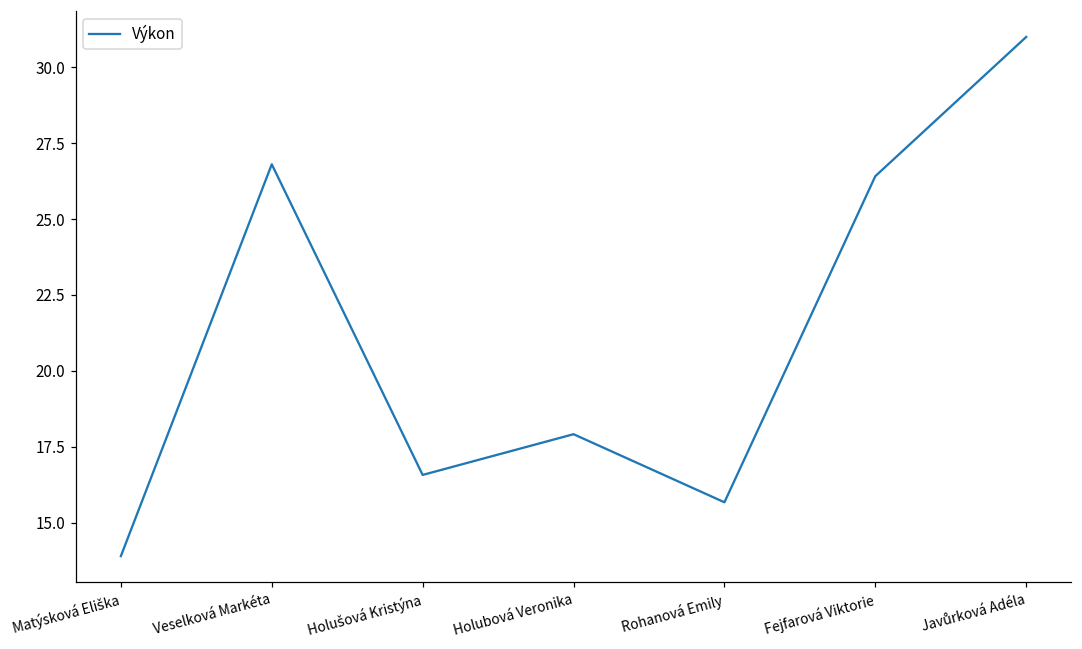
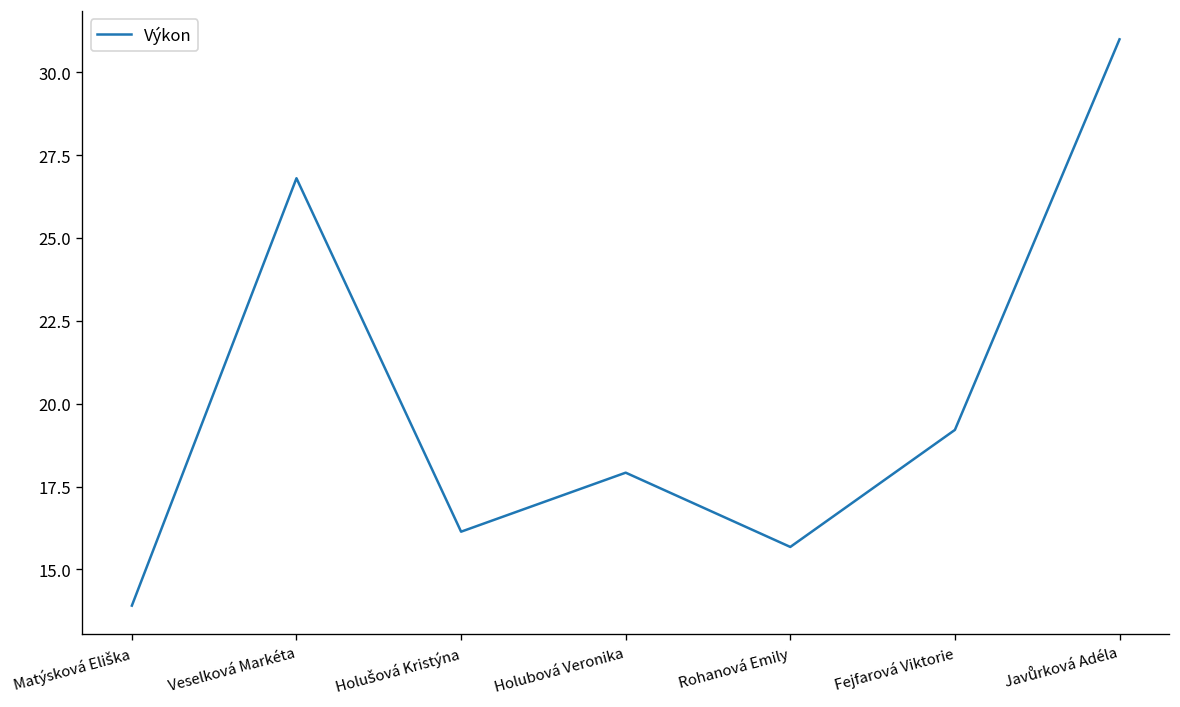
Holušová Kristýna: 16.6 -> 16.1
Fejfarová Viktorie: 26.4 -> 19.2
